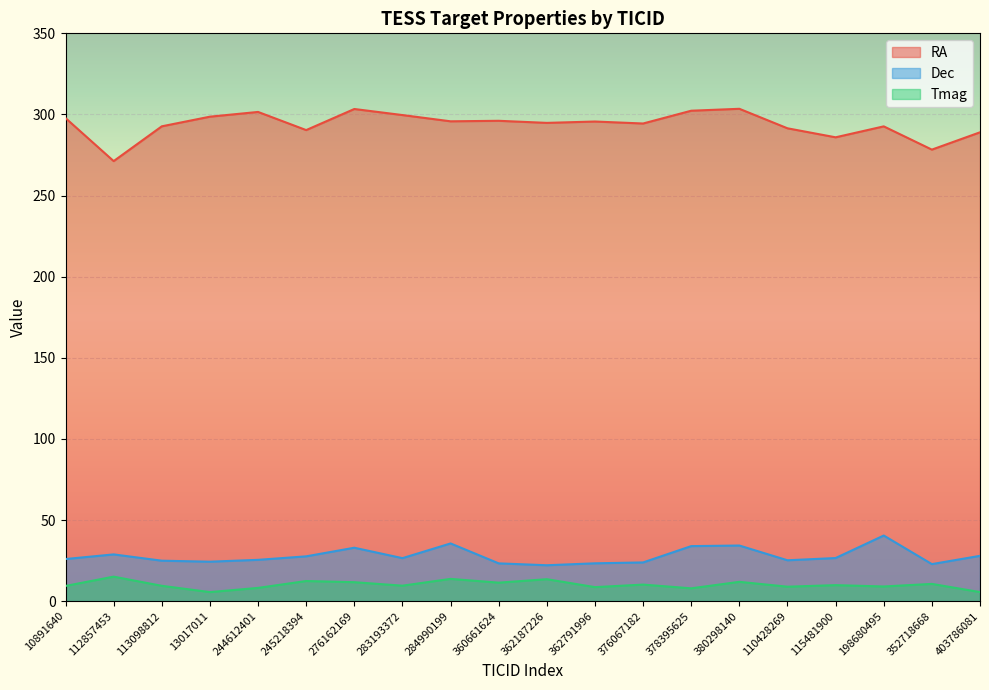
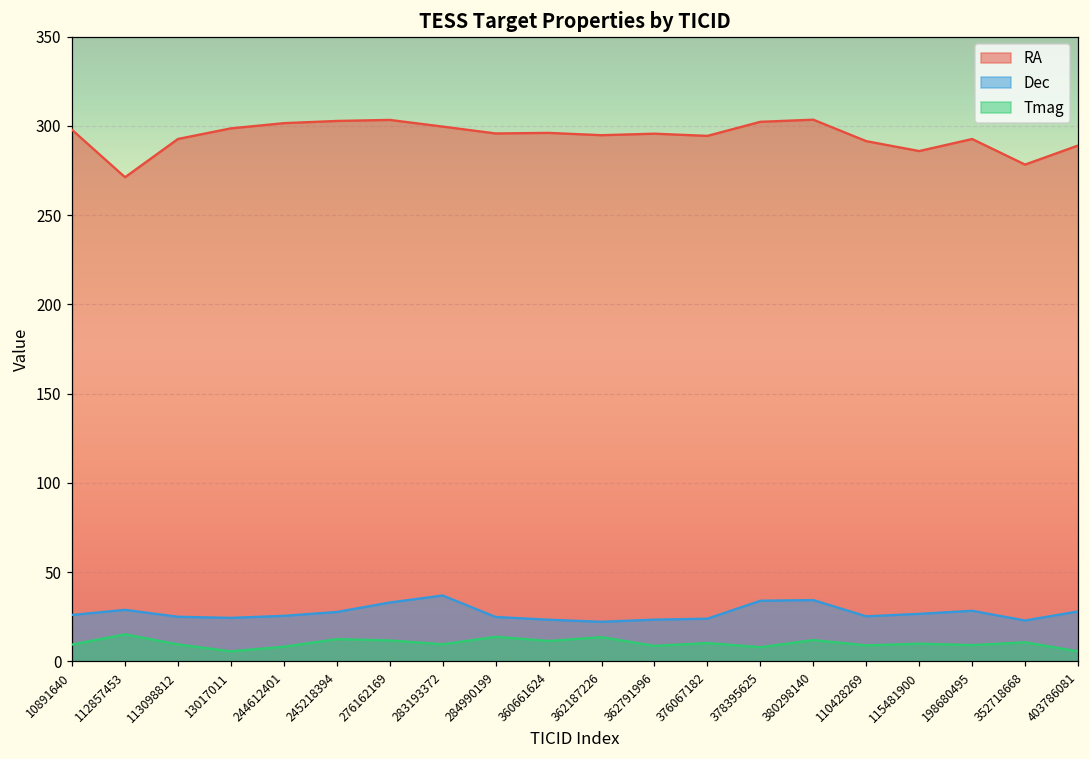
RA, 245218394: 290 -> 303
Dec, 283193372: 27 -> 37
Dec, 284990199: 36 -> 25
Dec, 198680495: 40 -> 28
